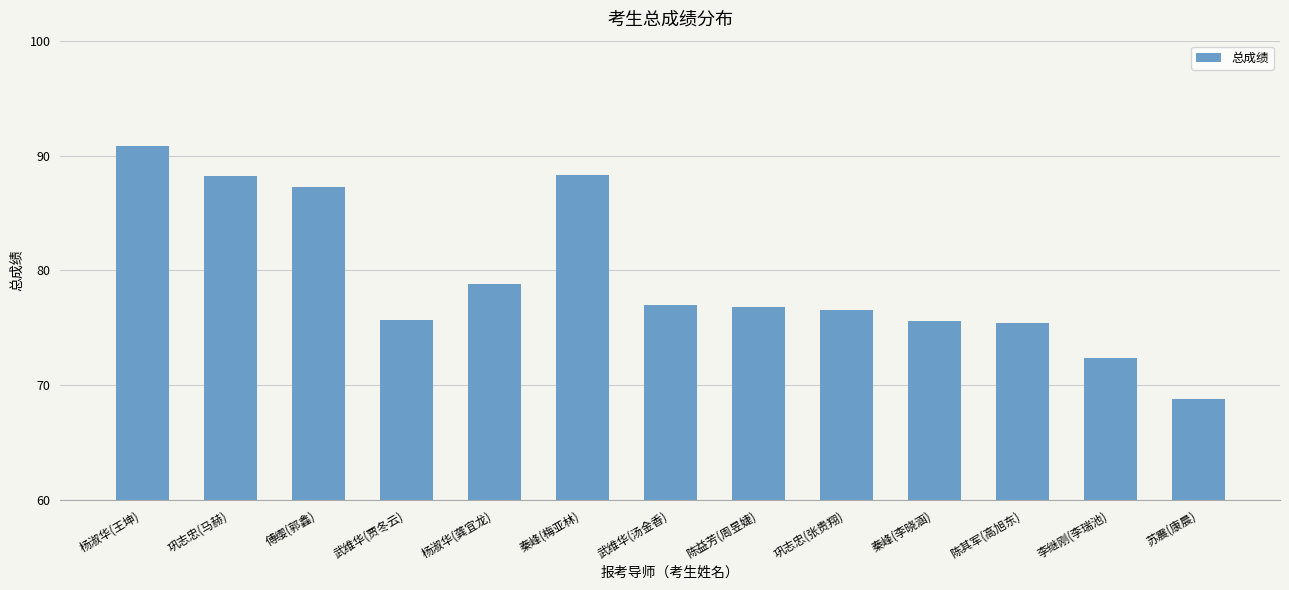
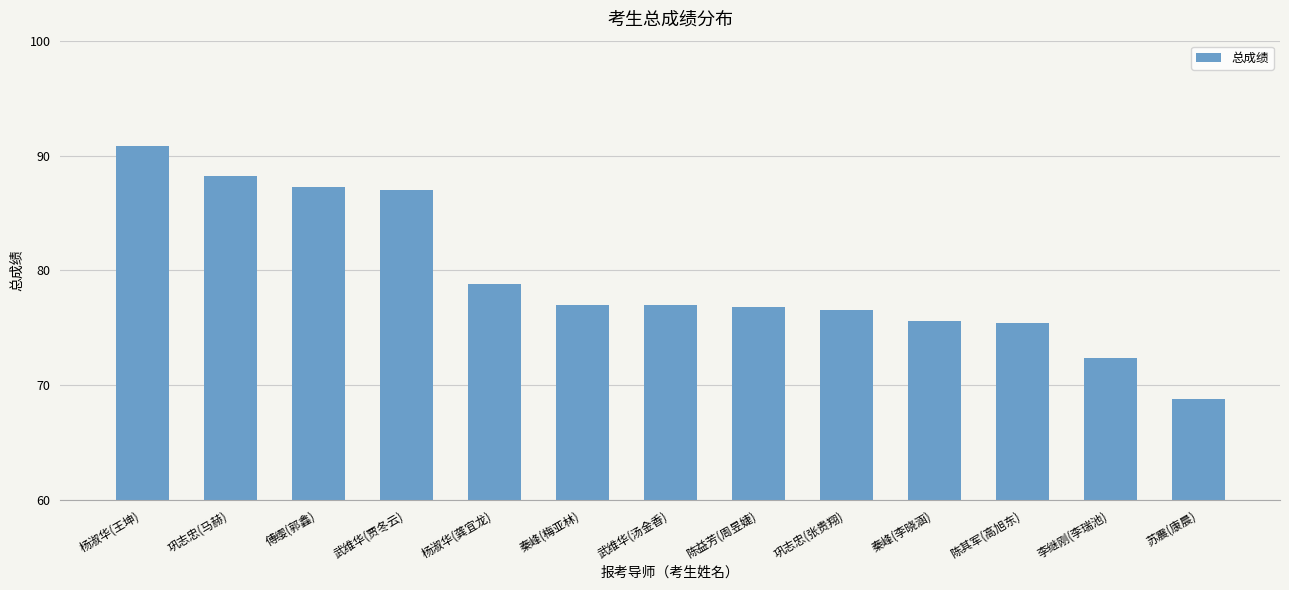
武维华(贾冬云): 75.7 -> 87.0
秦峰(梅亚林): 88.3 -> 77.0
